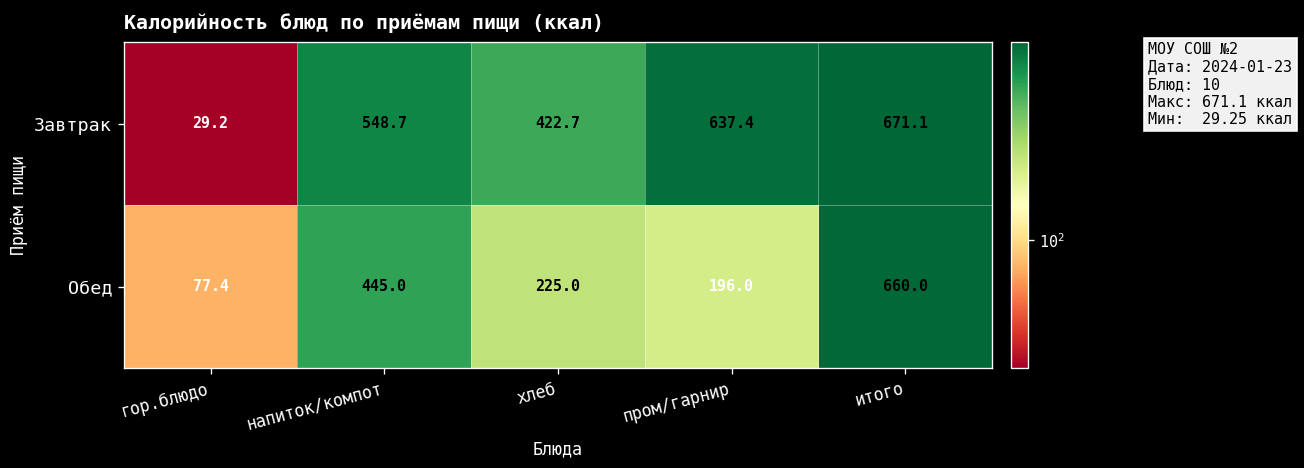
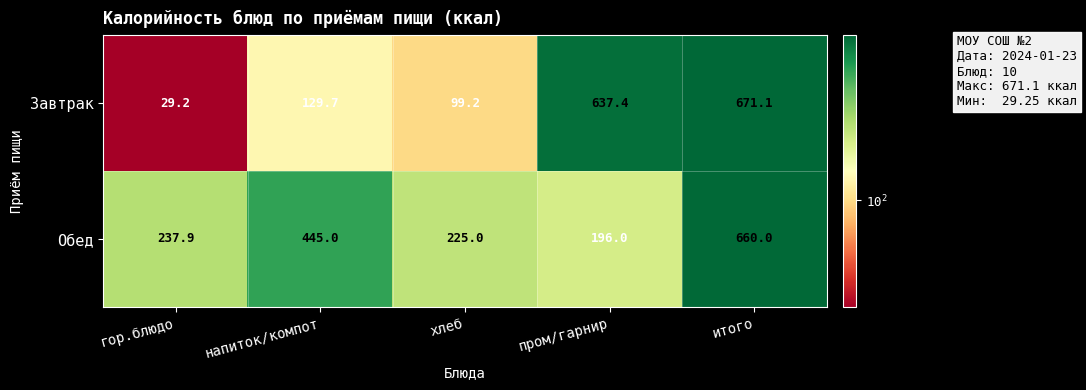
Завтрак, напиток/компот: 548.7 -> 129.7
Завтрак, хлеб: 422.7 -> 99.2
Обед, гор.блюдо: 77.4 -> 237.9
